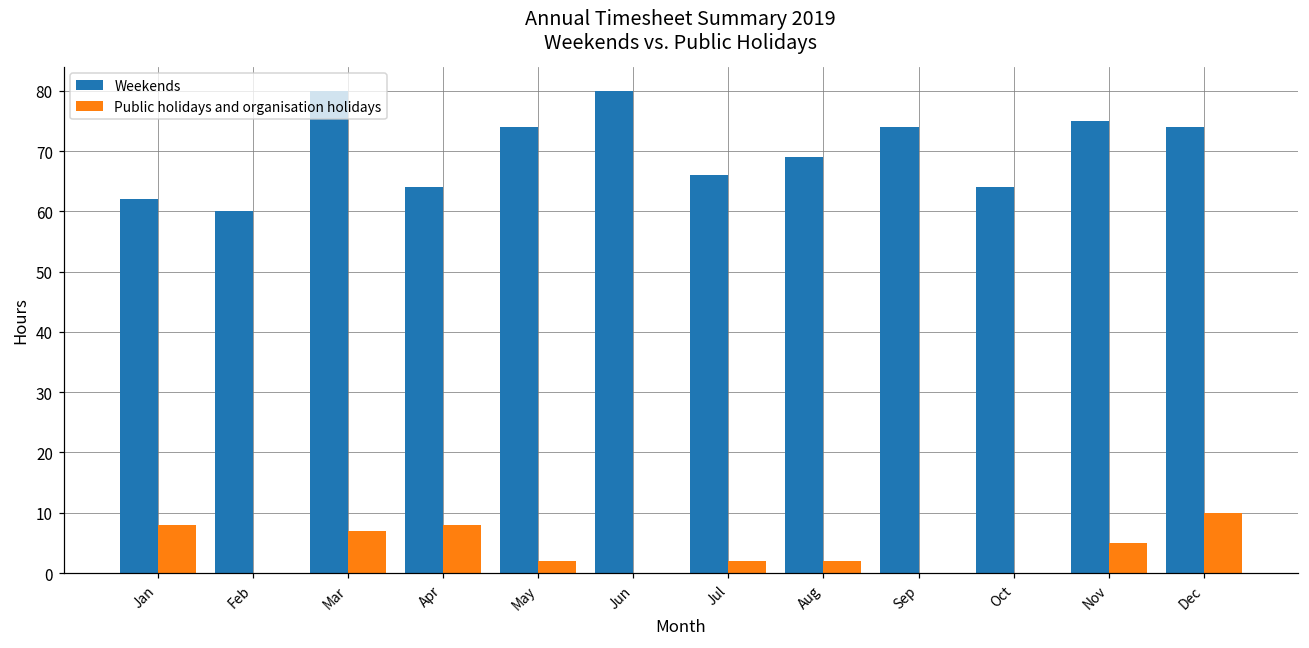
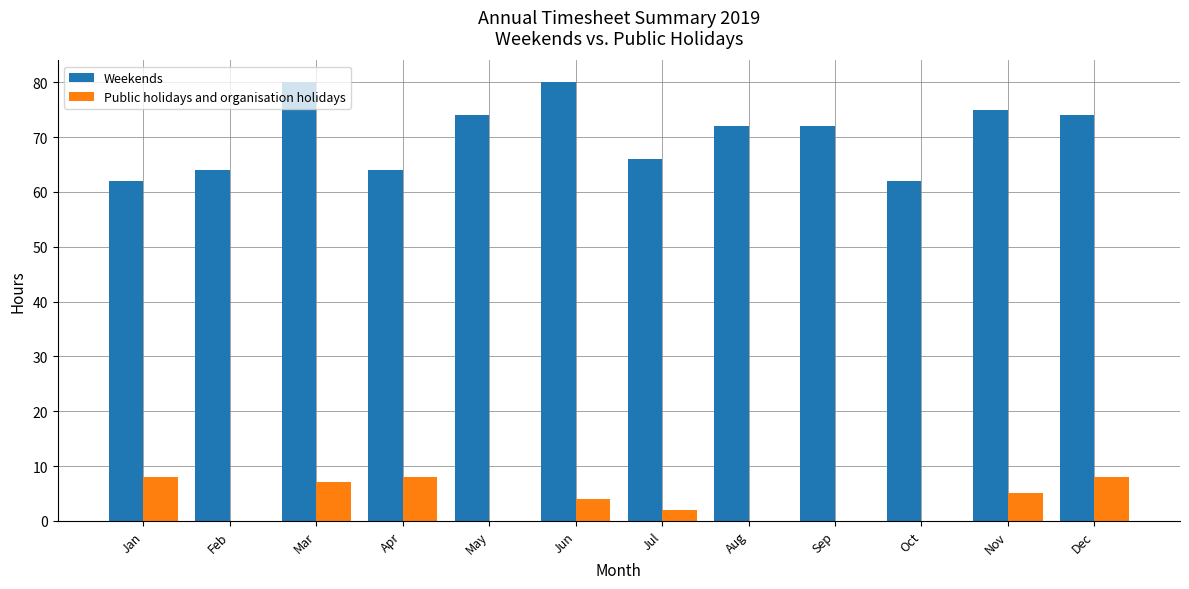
Weekends, Feb: 60 -> 64
Public holidays and organisation holidays, May: 2 -> 0
Public holidays and organisation holidays, Jun: 0 -> 4
Weekends, Aug: 69 -> 72
Public holidays and organisation holidays, Aug: 2 -> 0
Weekends, Sep: 74 -> 72
Weekends, Oct: 64 -> 62
Public holidays and organisation holidays, Dec: 10 -> 8
